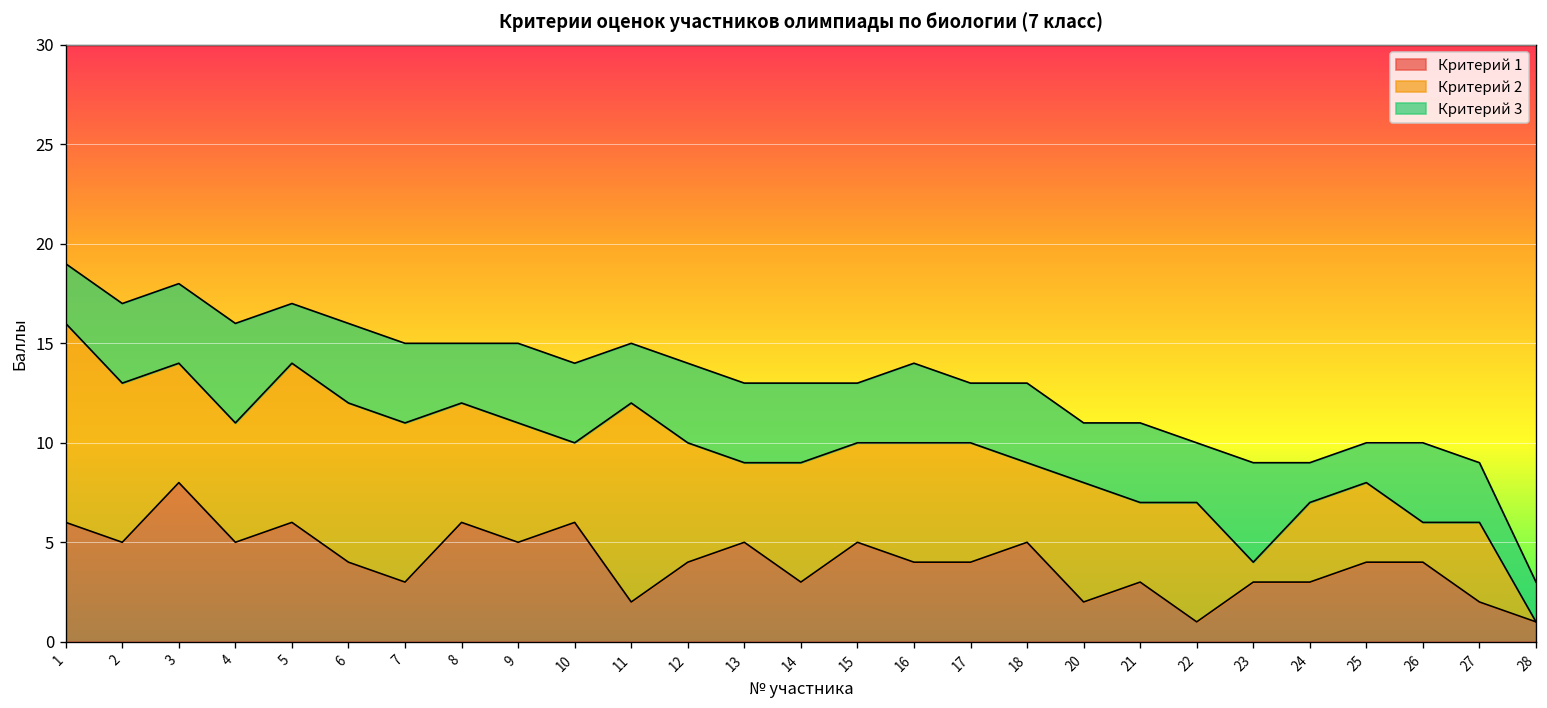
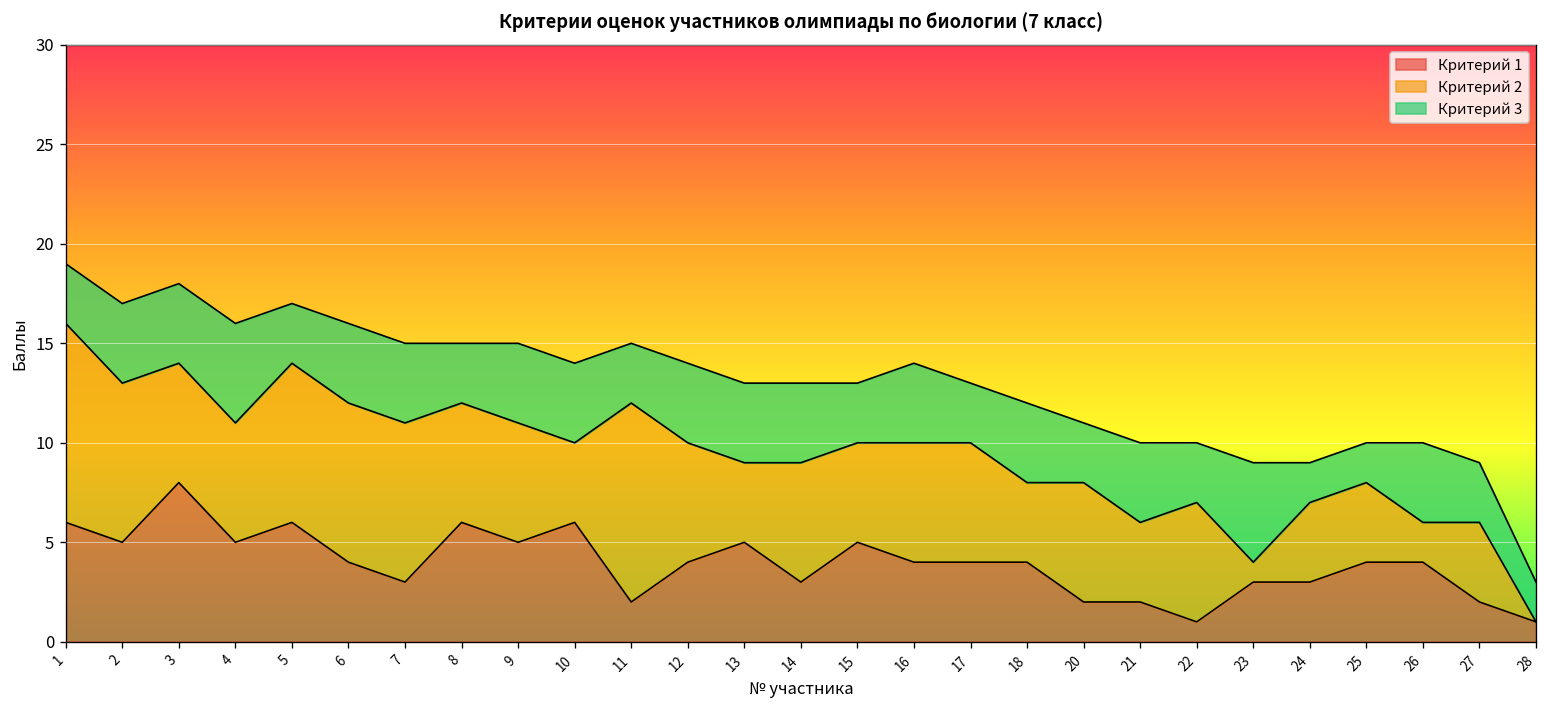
Критерий 1, 18: 5 -> 4
Критерий 1, 21: 3 -> 2
